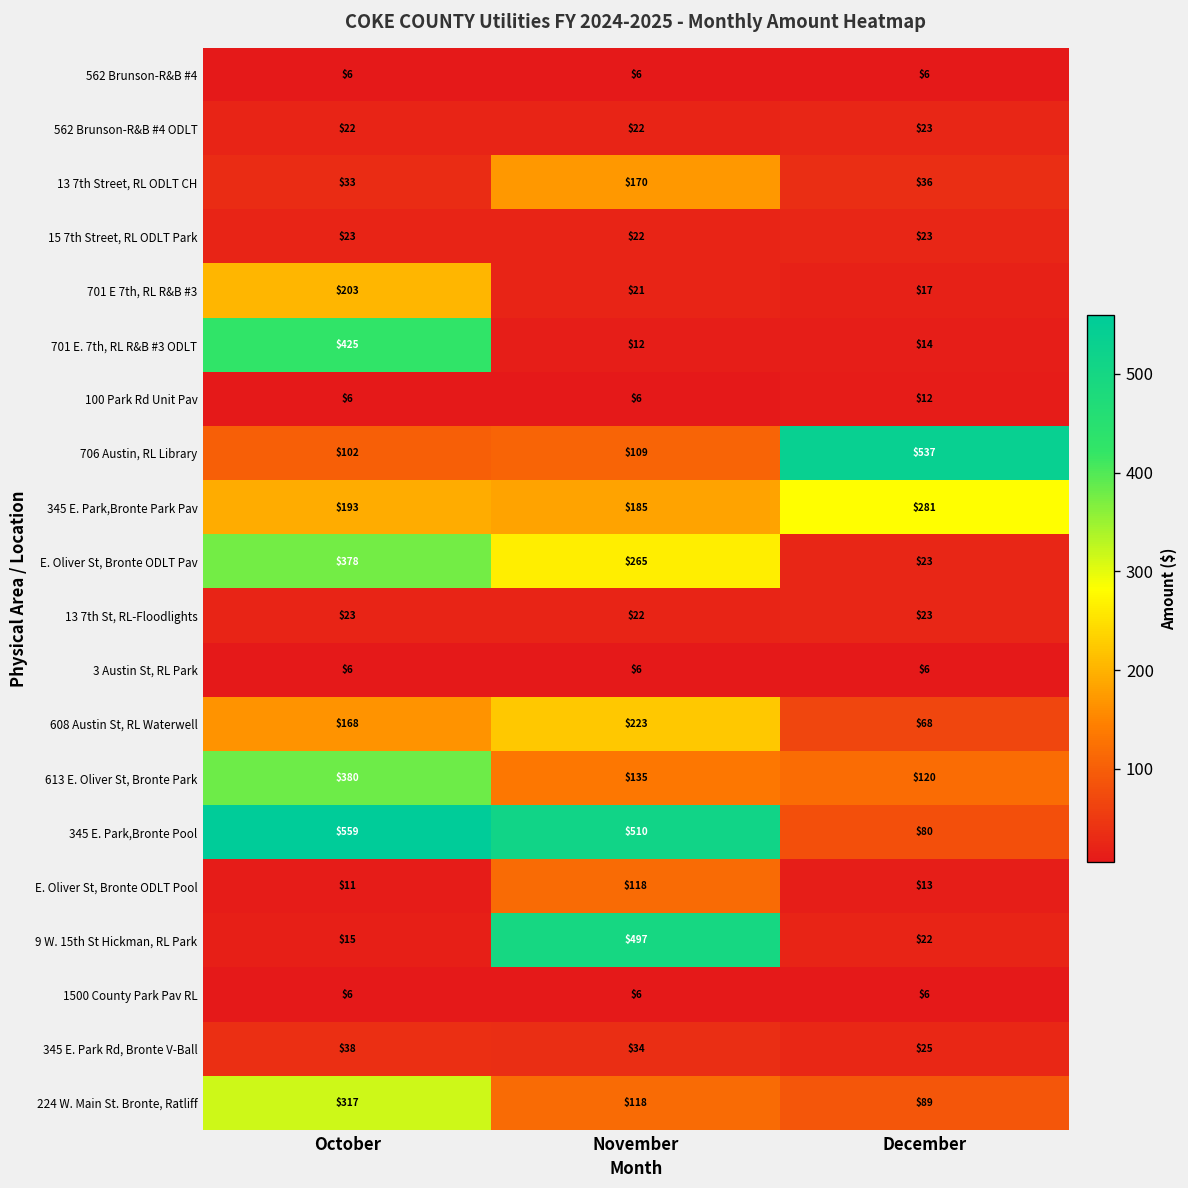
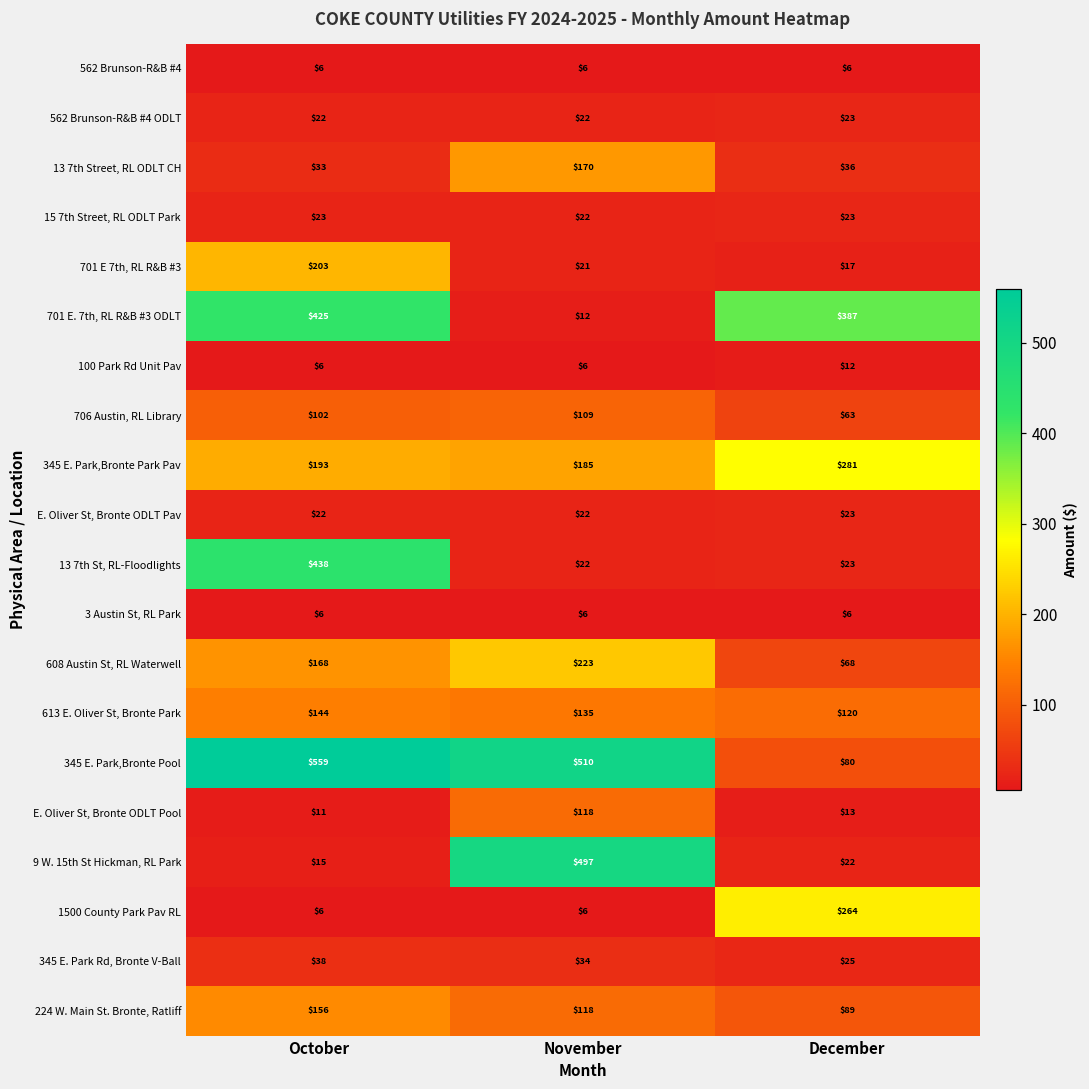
701 E. 7th, RL R&B #3 ODLT, December: $14 -> $387
706 Austin, RL Library, December: $537 -> $63
E. Oliver St, Bronte ODLT Pav, October: $378 -> $22
E. Oliver St, Bronte ODLT Pav, November: $265 -> $22
13 7th St, RL-Floodlights, October: $23 -> $438
613 E. Oliver St, Bronte Park, October: $380 -> $144
1500 County Park Pav RL, December: $6 -> $264
224 W. Main St. Bronte, Ratliff, October: $317 -> $156
